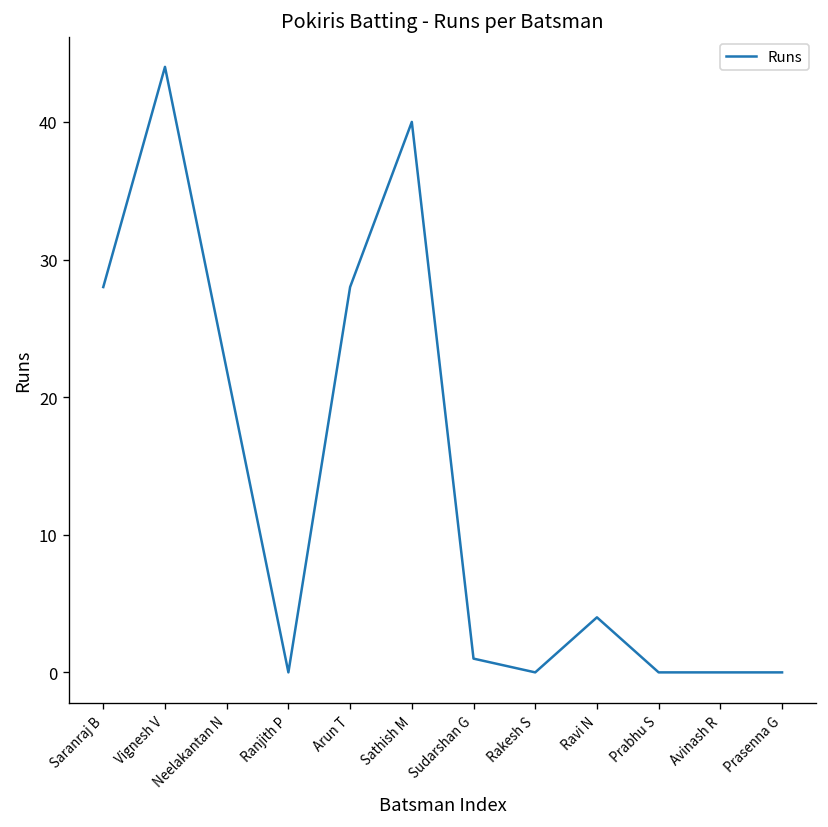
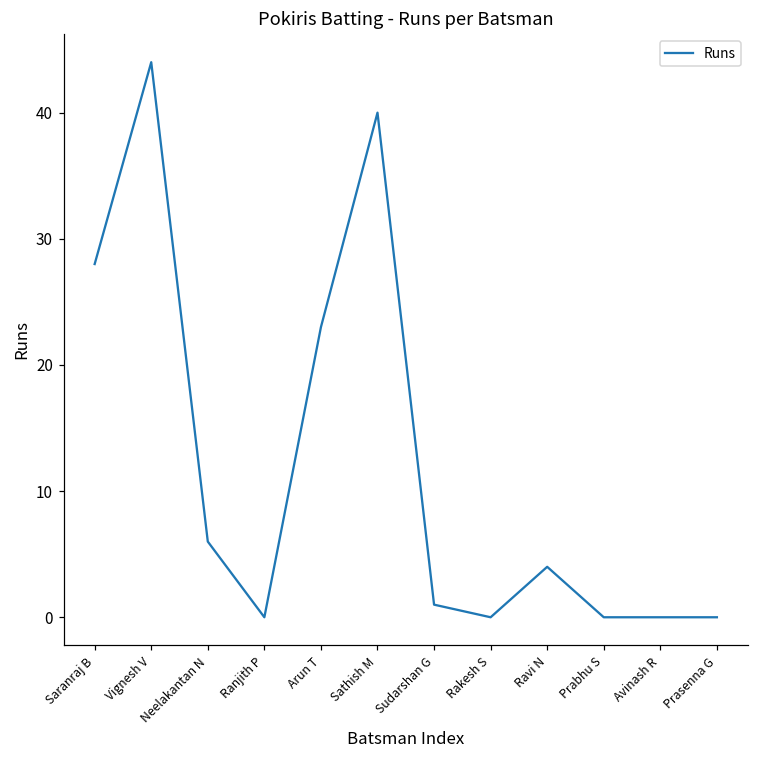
Neelakantan N: 22 -> 6
Arun T: 28 -> 23
